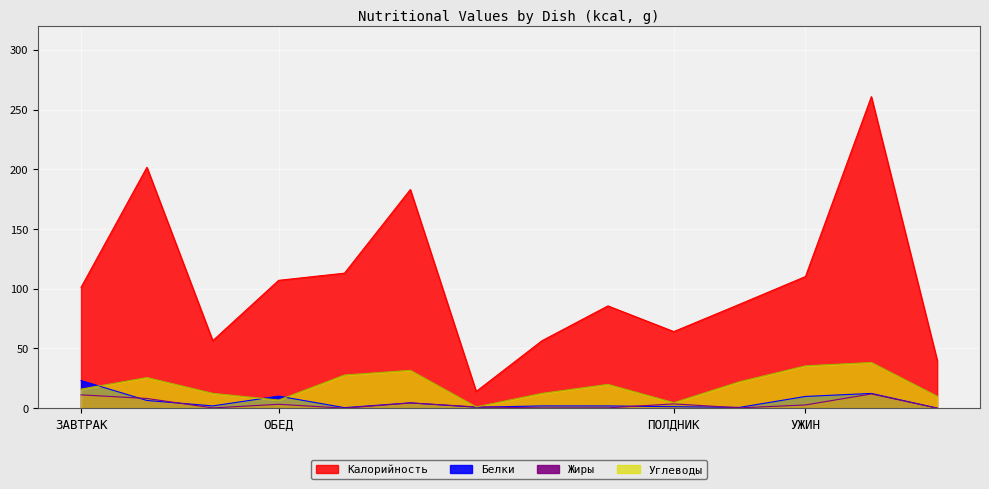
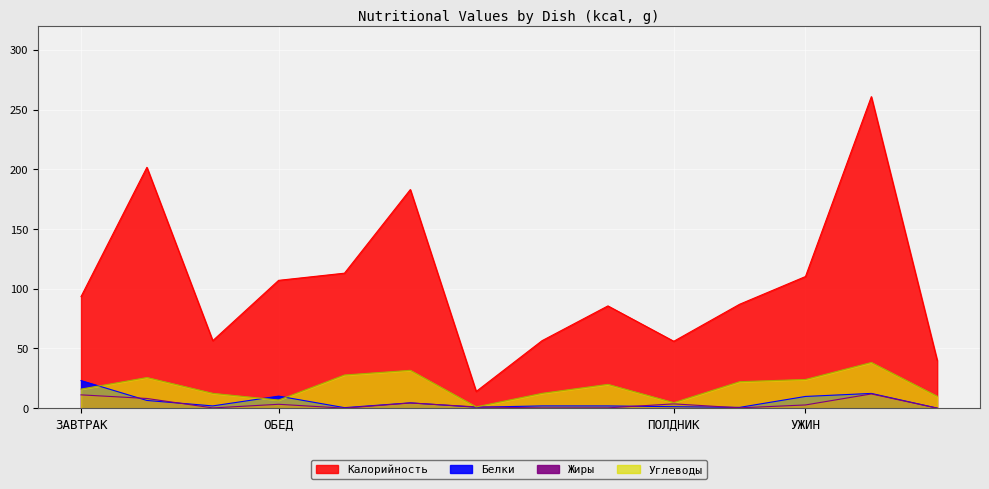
Калорийность, ЗАВТРАК: 101 -> 93
Калорийность, ПОЛДНИК: 64 -> 56
Углеводы, УЖИН: 35 -> 24
